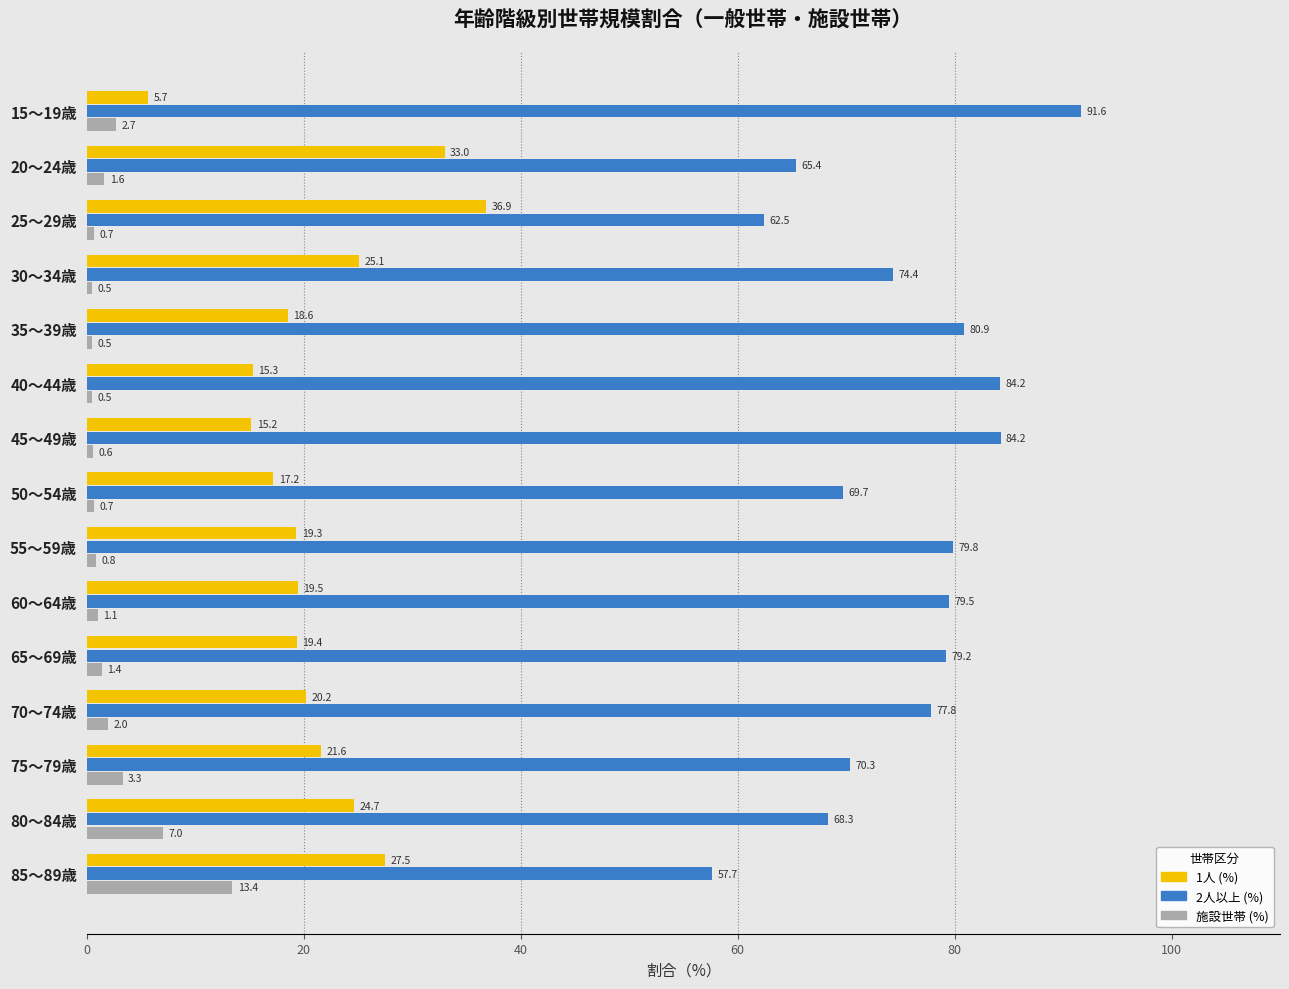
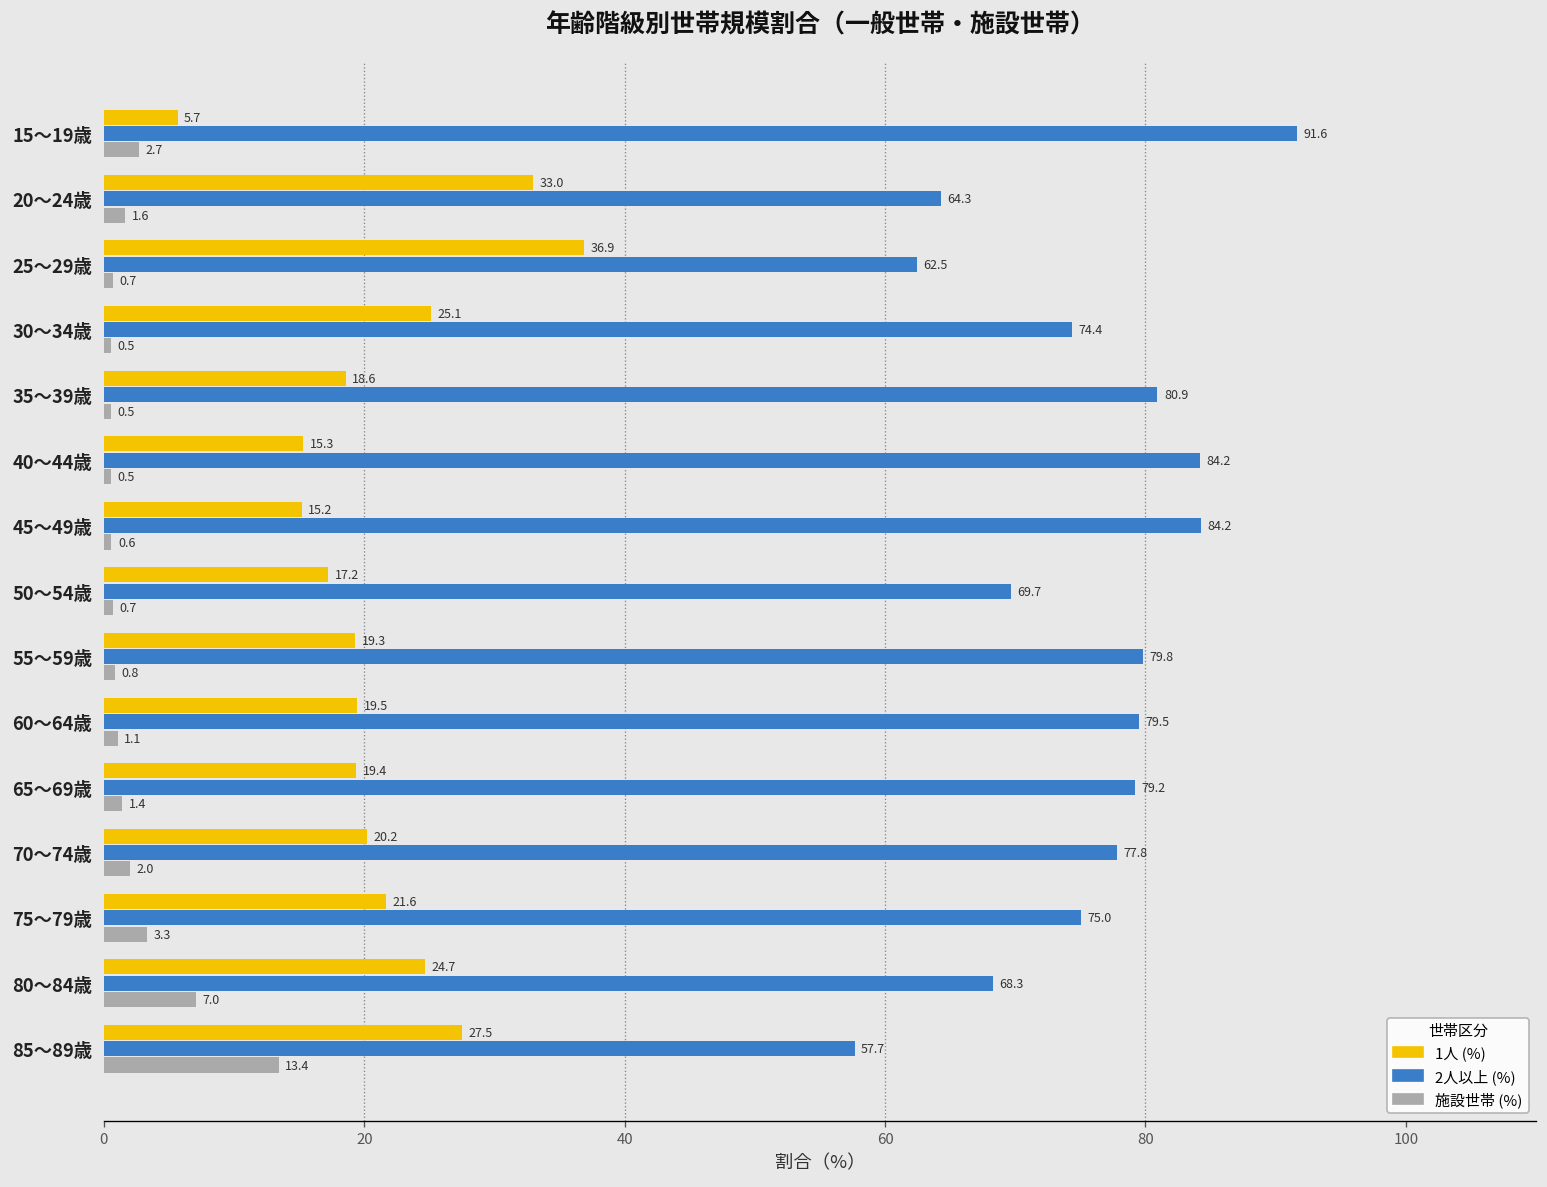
2人以上 (%), 20～24歳: 65.4 -> 64.3
2人以上 (%), 75～79歳: 70.3 -> 75.0
